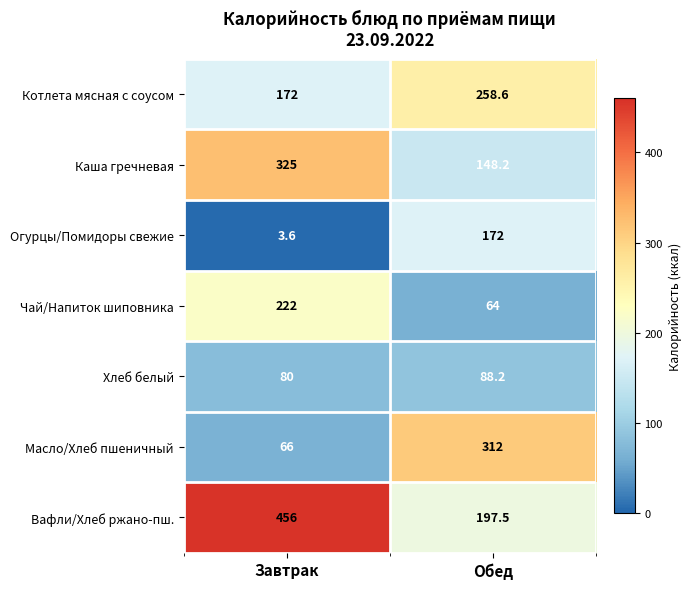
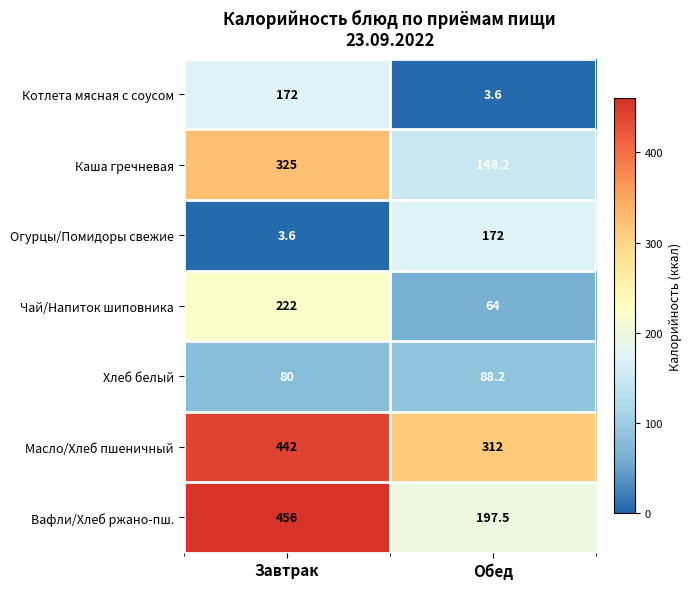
Котлета мясная с соусом, Обед: 258.6 -> 3.6
Масло/Хлеб пшеничный, Завтрак: 66 -> 442
